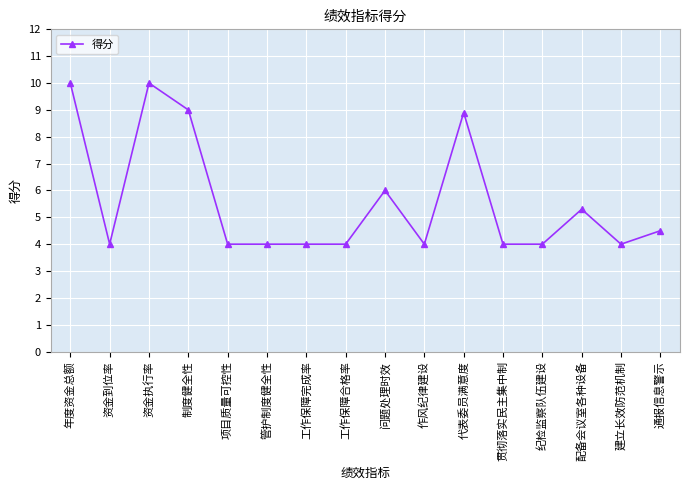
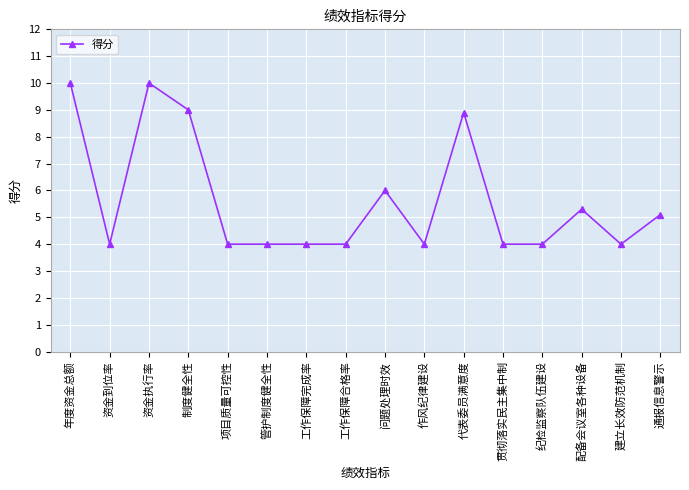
通报信息警示: 4.5 -> 5.1
